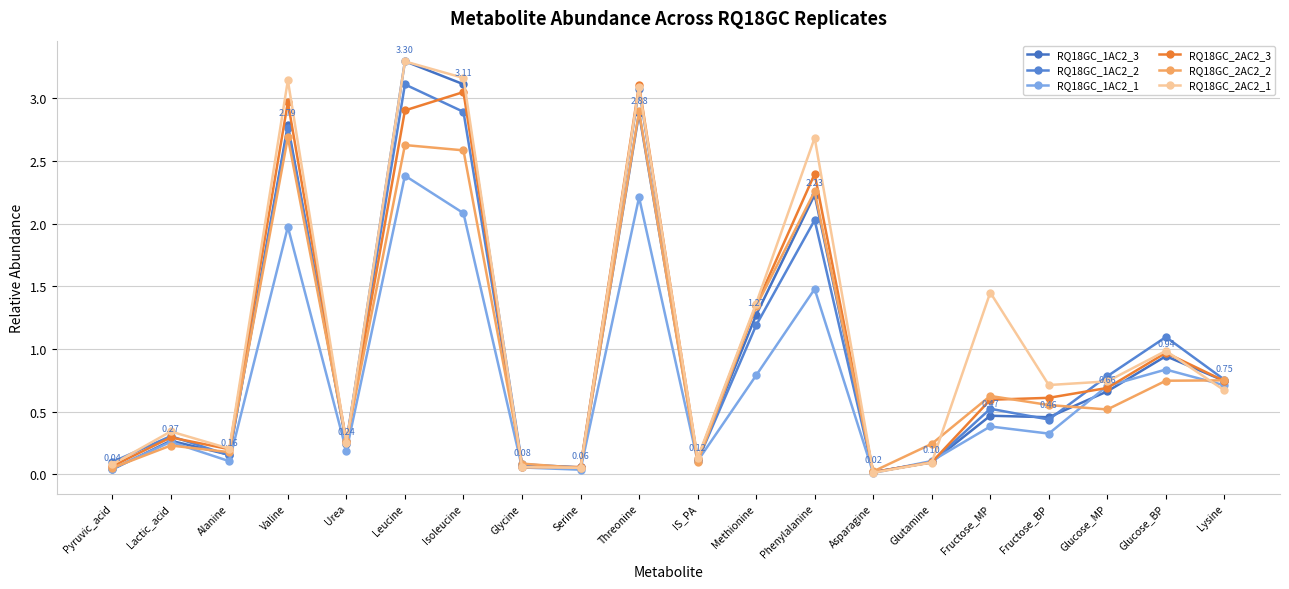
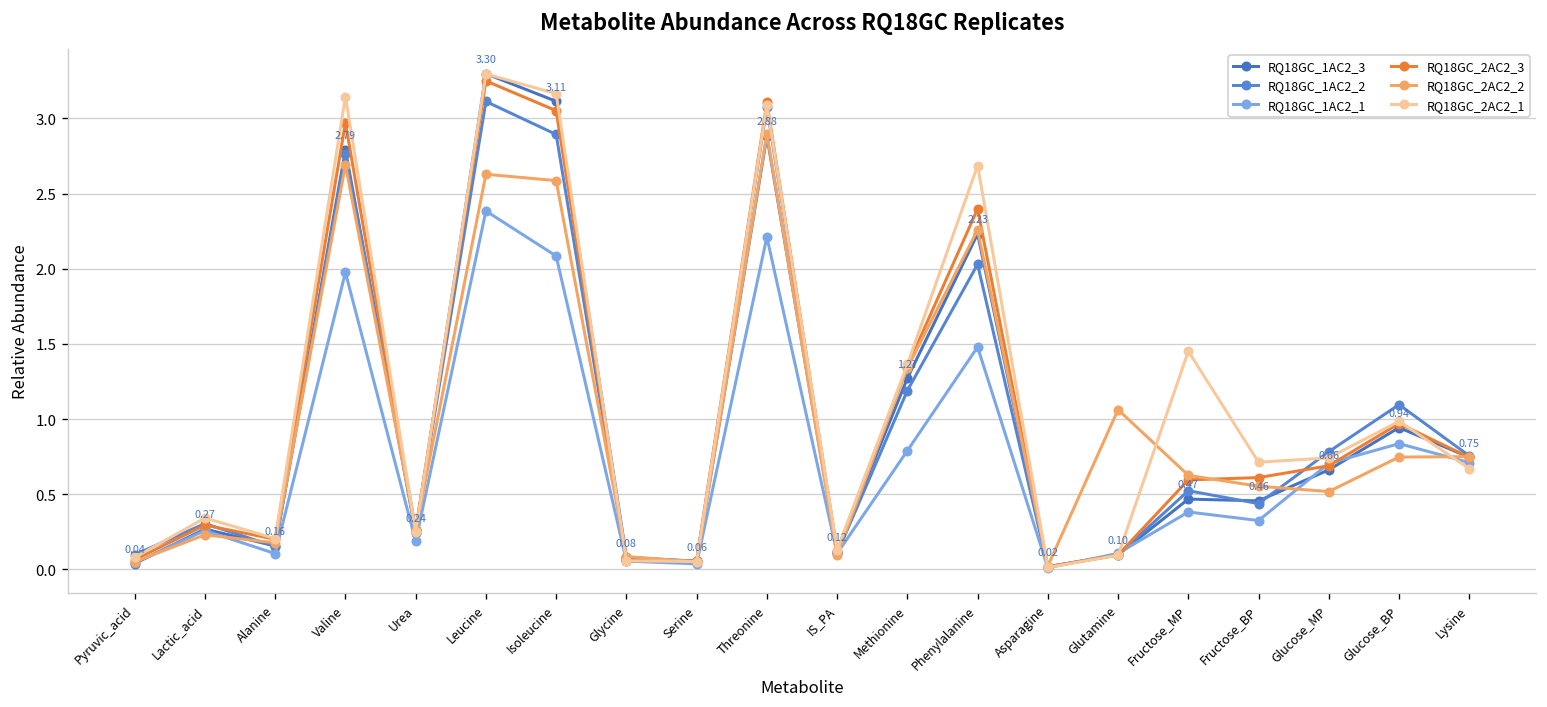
RQ18GC_2AC2_3, Leucine: 2.90 -> 3.25
RQ18GC_2AC2_2, Glutamine: 0.24 -> 1.06
